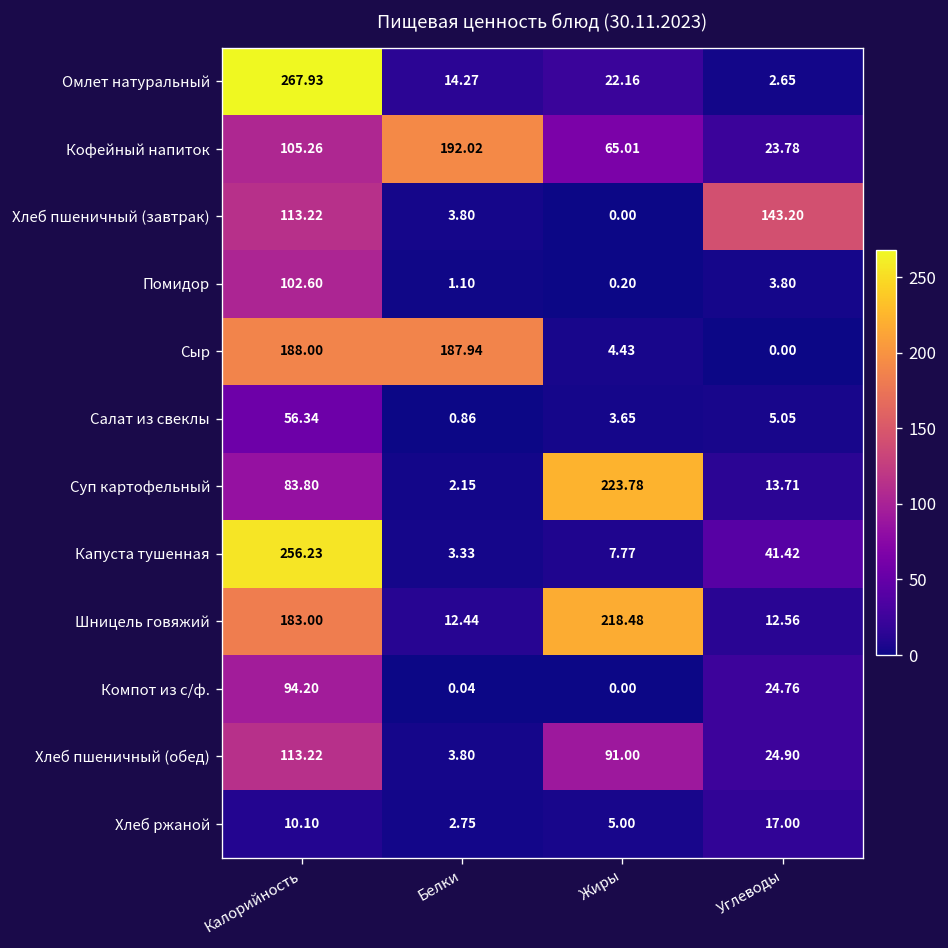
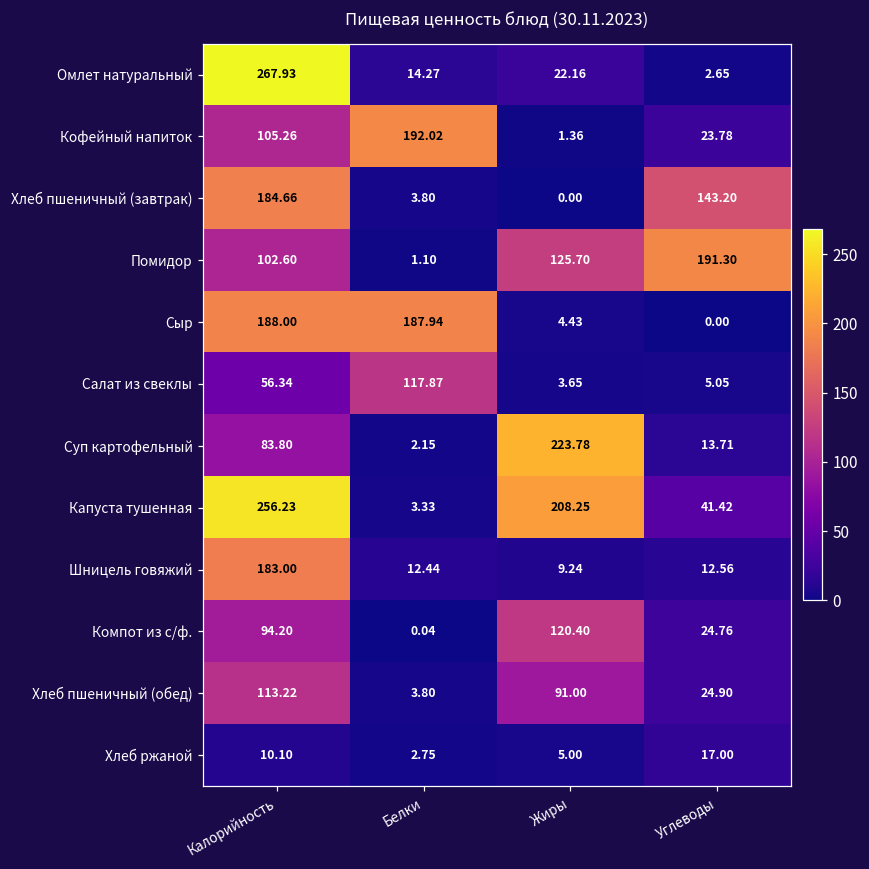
Кофейный напиток, Жиры: 65.01 -> 1.36
Хлеб пшеничный (завтрак), Калорийность: 113.22 -> 184.66
Помидор, Жиры: 0.20 -> 125.70
Помидор, Углеводы: 3.80 -> 191.30
Салат из свеклы, Белки: 0.86 -> 117.87
Капуста тушенная, Жиры: 7.77 -> 208.25
Шницель говяжий, Жиры: 218.48 -> 9.24
Компот из с/ф., Жиры: 0.00 -> 120.40
